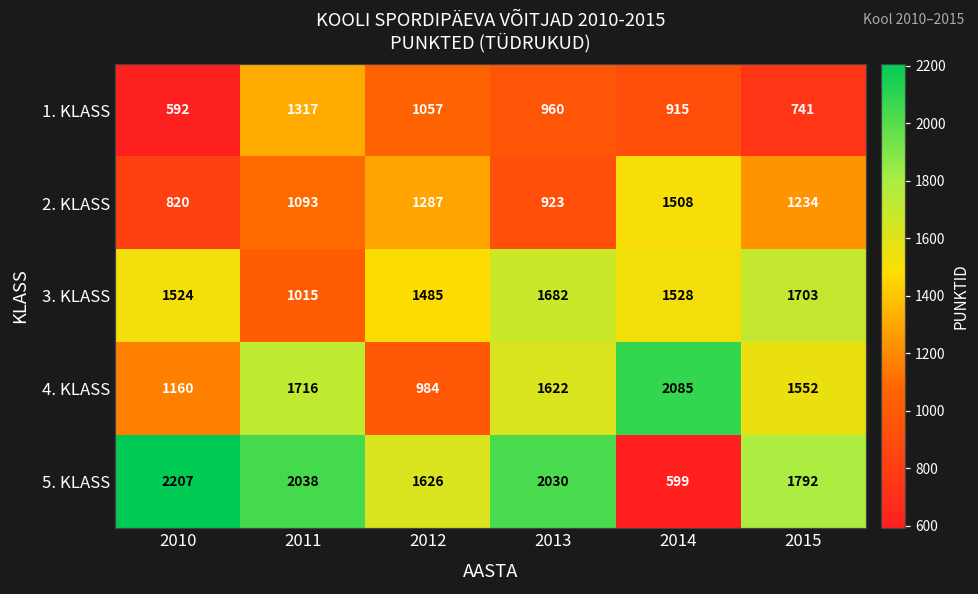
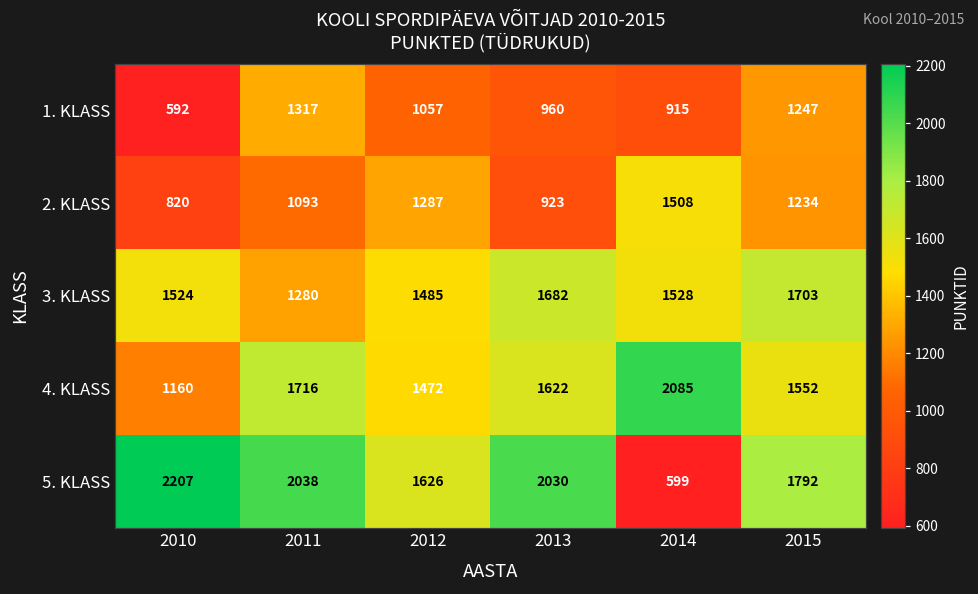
1. KLASS, 2015: 741 -> 1247
3. KLASS, 2011: 1015 -> 1280
4. KLASS, 2012: 984 -> 1472
